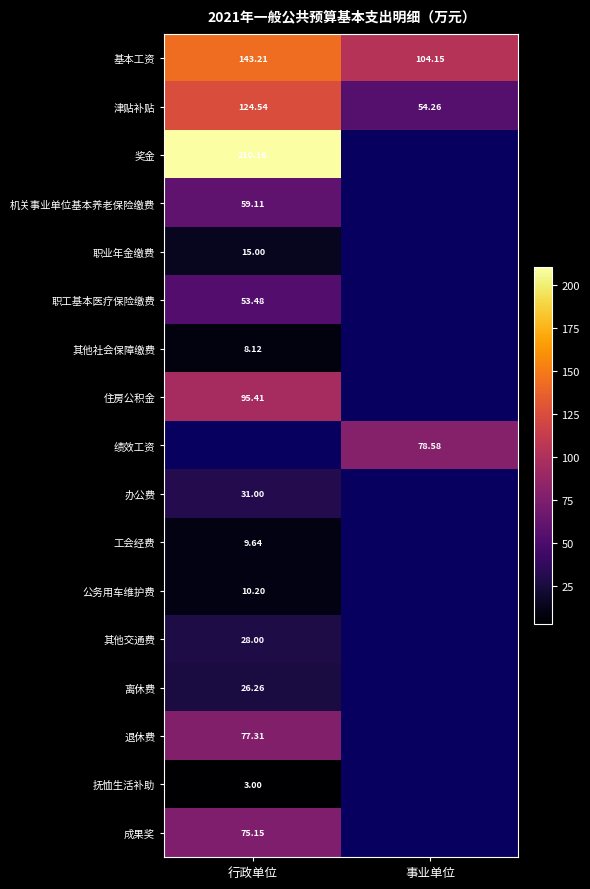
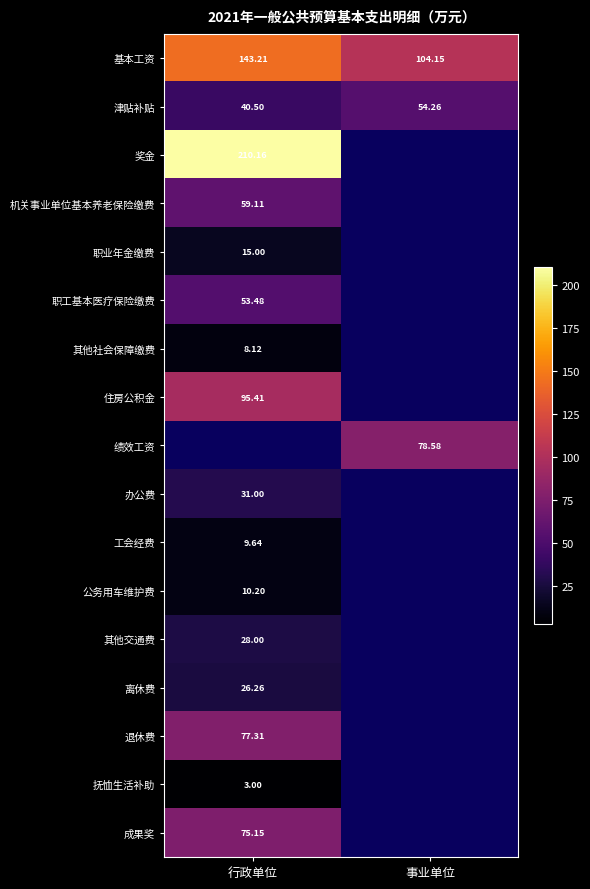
津贴补贴, 行政单位: 124.54 -> 40.50
